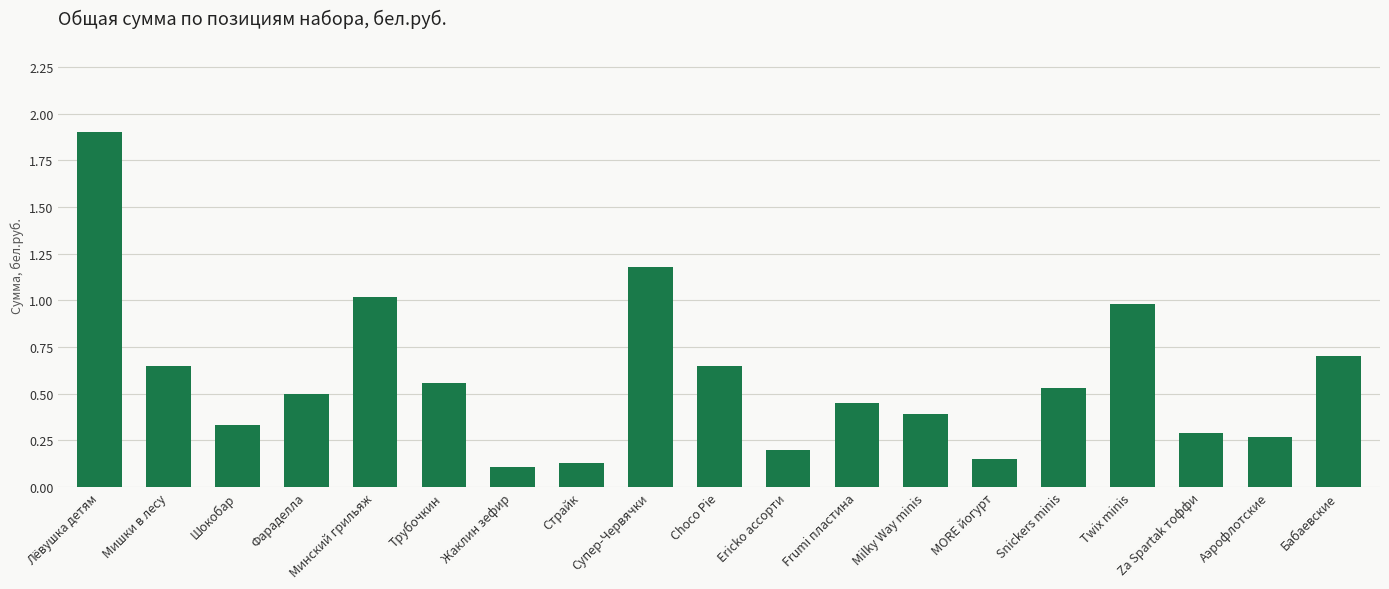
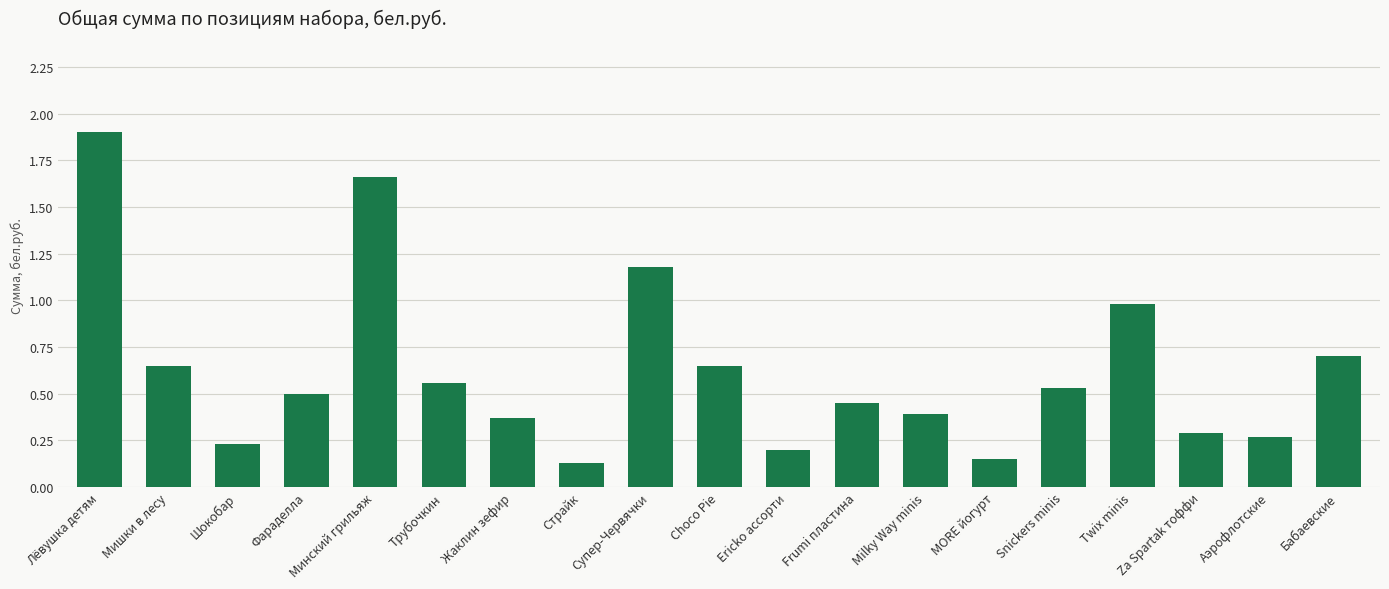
Шокобар: 0.33 -> 0.23
Минский грильяж: 1.02 -> 1.66
Жаклин зефир: 0.11 -> 0.37
